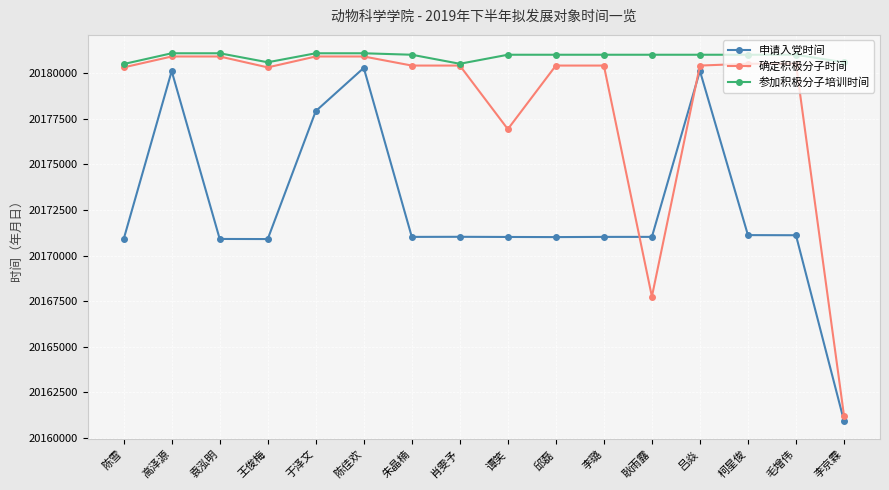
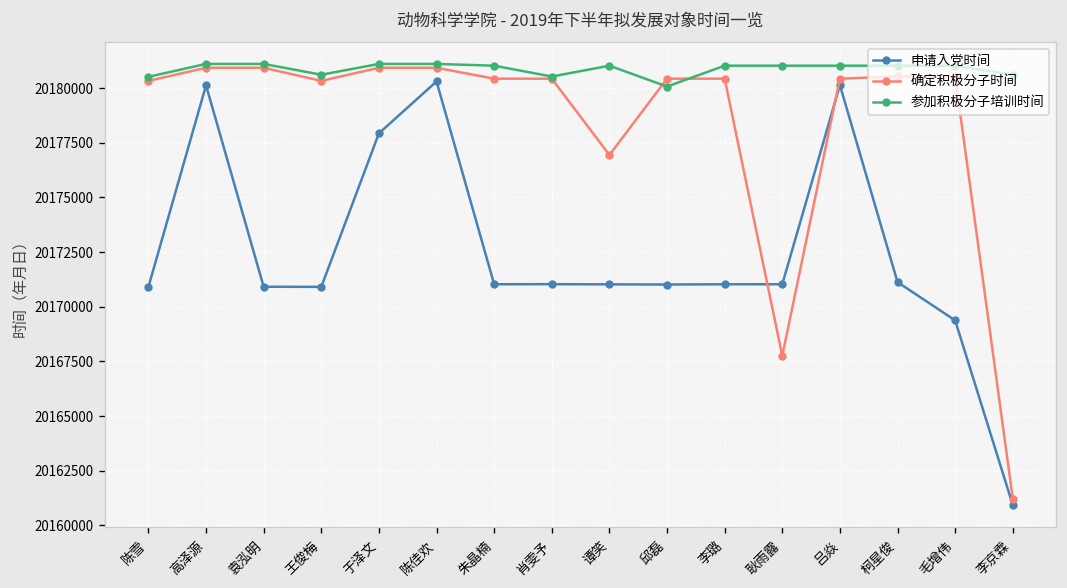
参加积极分子培训时间, 邱磊: 20181000 -> 20180100
申请入党时间, 毛增伟: 20171100 -> 20169400
